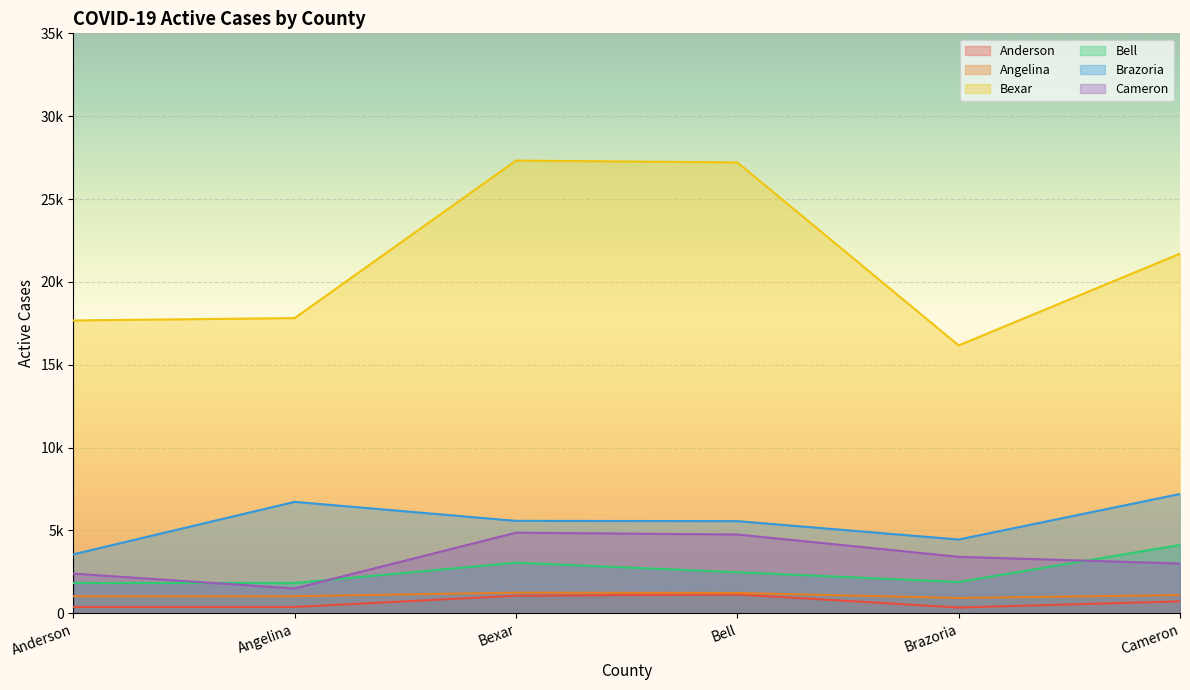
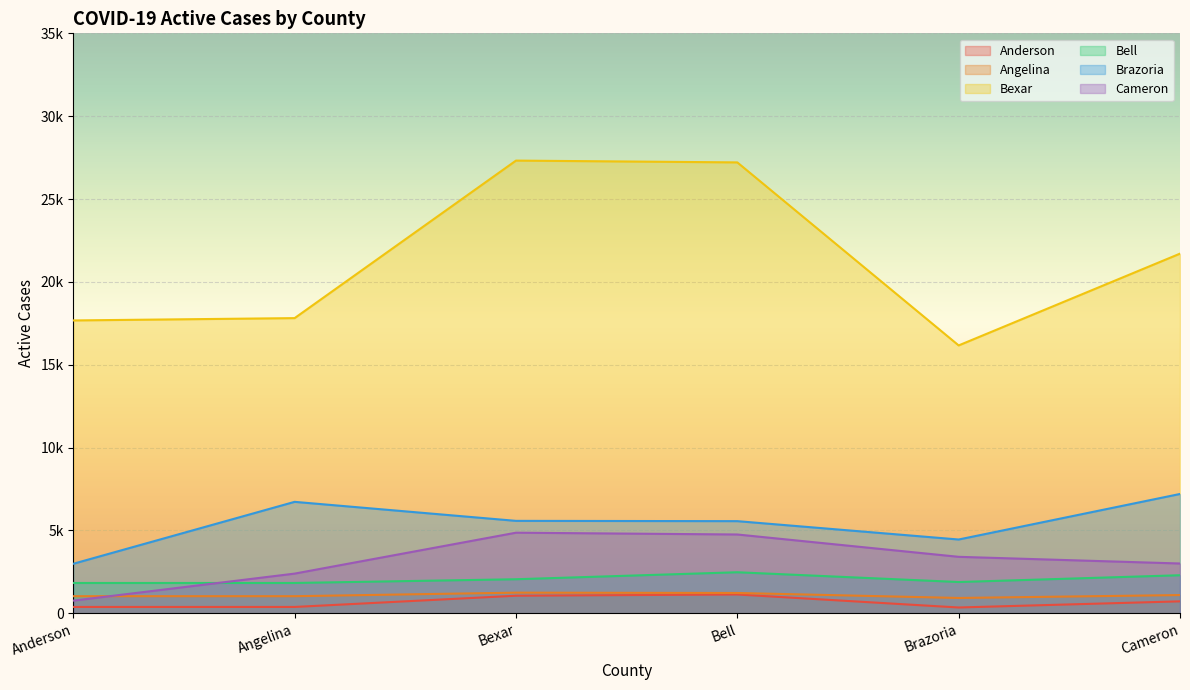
Brazoria, Anderson: 3600 -> 3000
Cameron, Anderson: 2400 -> 800
Cameron, Angelina: 1500 -> 2400
Bell, Bexar: 3100 -> 2100
Bell, Cameron: 4100 -> 2300
